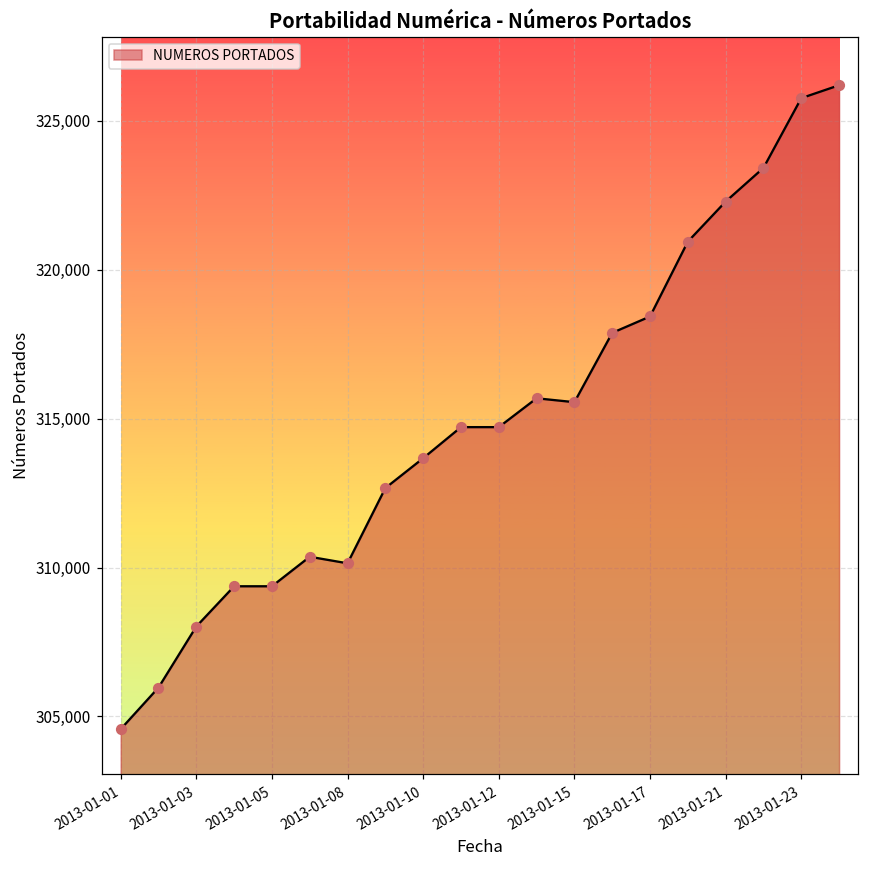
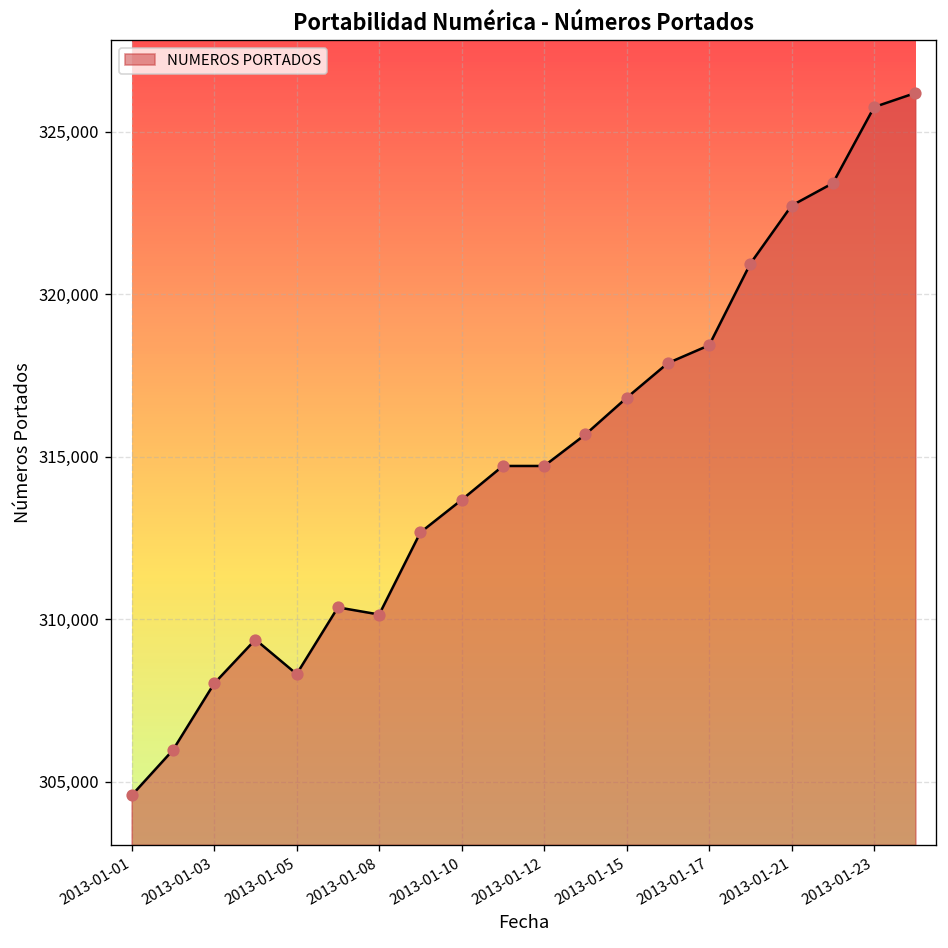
2013-01-05: 309,400 -> 308,300
2013-01-15: 315,600 -> 316,800
2013-01-21: 322,300 -> 322,700
